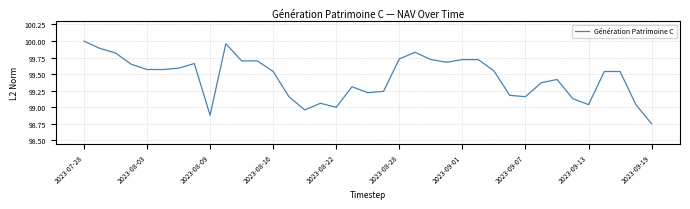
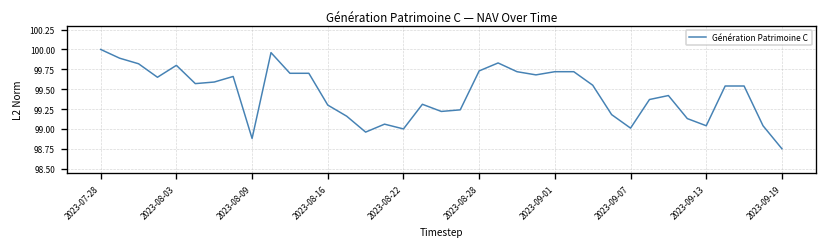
2023-08-03: 99.6 -> 99.8
2023-08-16: 99.5 -> 99.3
2023-09-07: 99.2 -> 99.0
